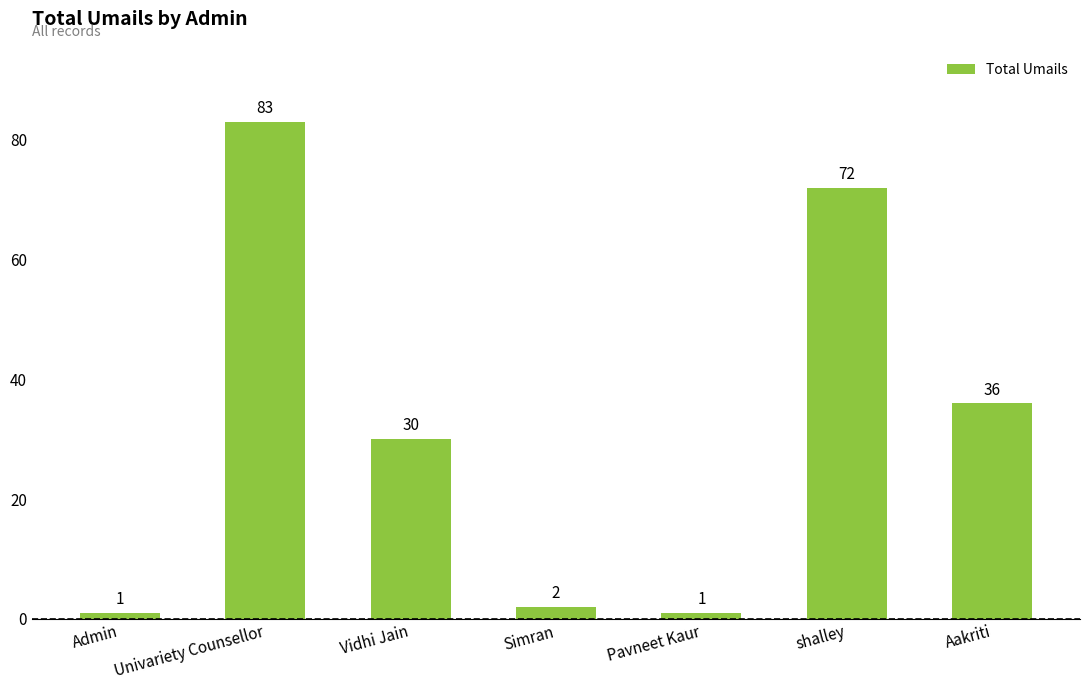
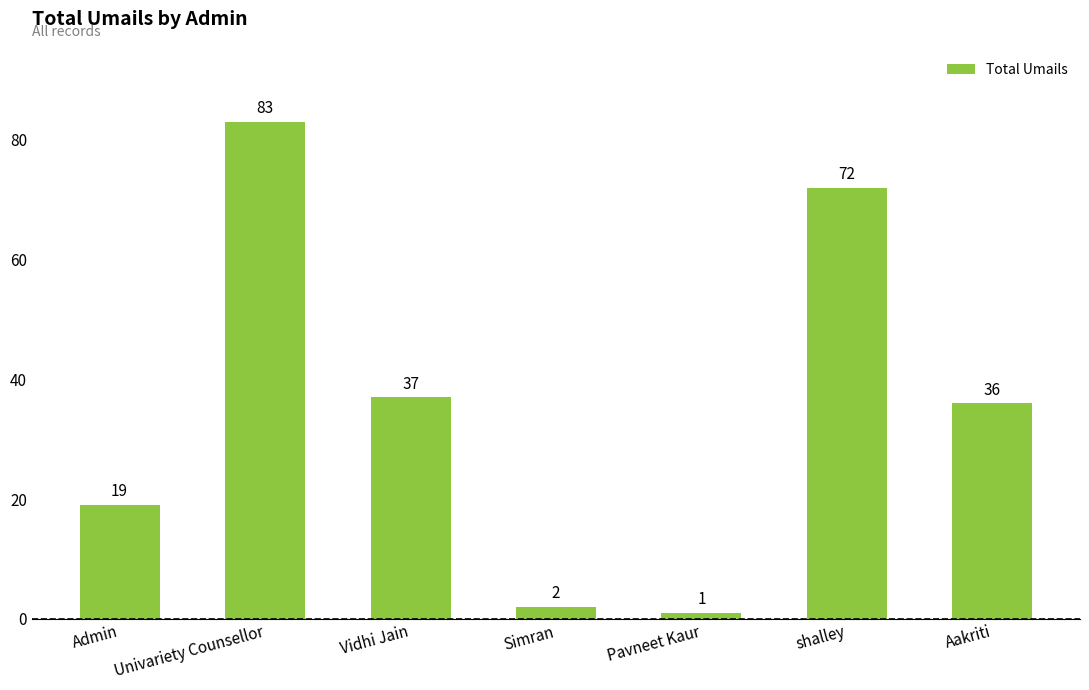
Admin: 1 -> 19
Vidhi Jain: 30 -> 37
